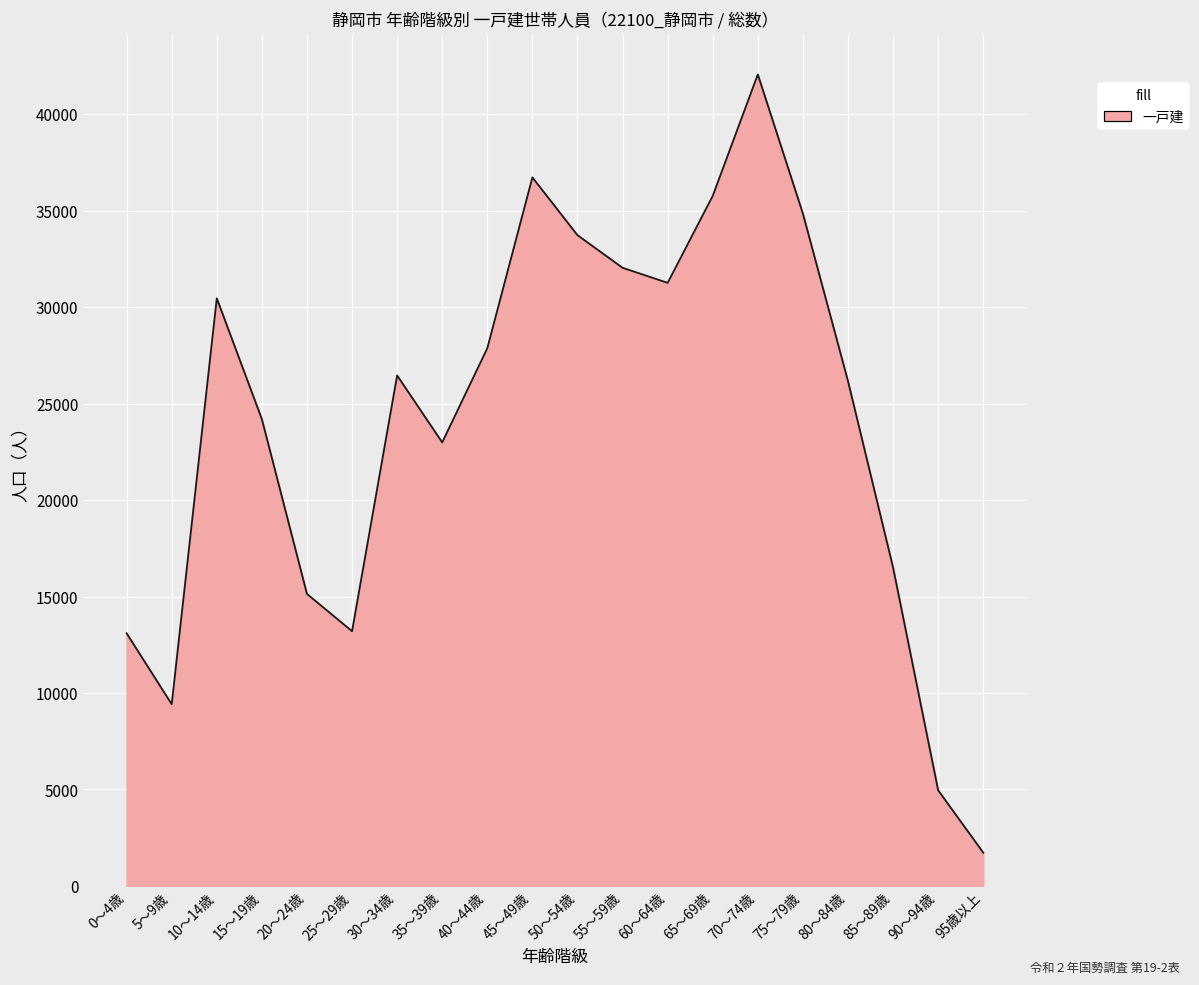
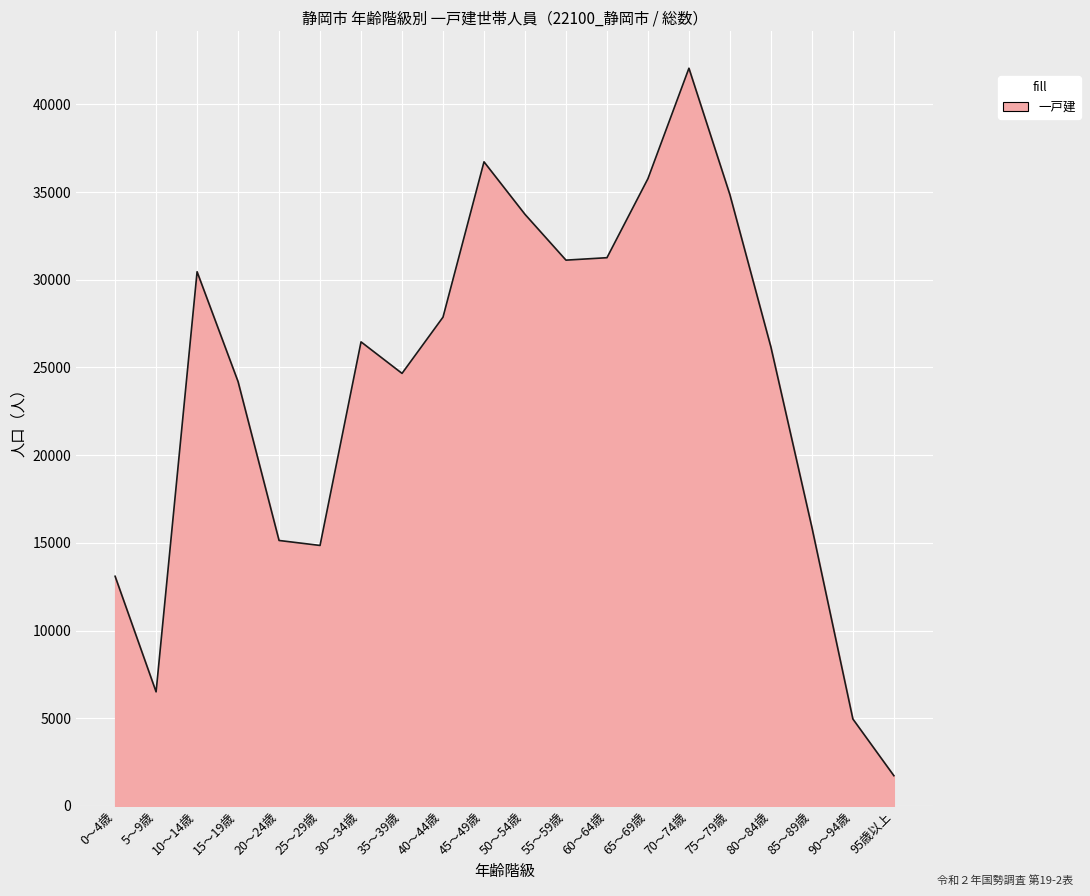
5～9歳: 9400 -> 6500
25～29歳: 13200 -> 14900
35～39歳: 23000 -> 24700
55～59歳: 32000 -> 31100
85～89歳: 16500 -> 15900
